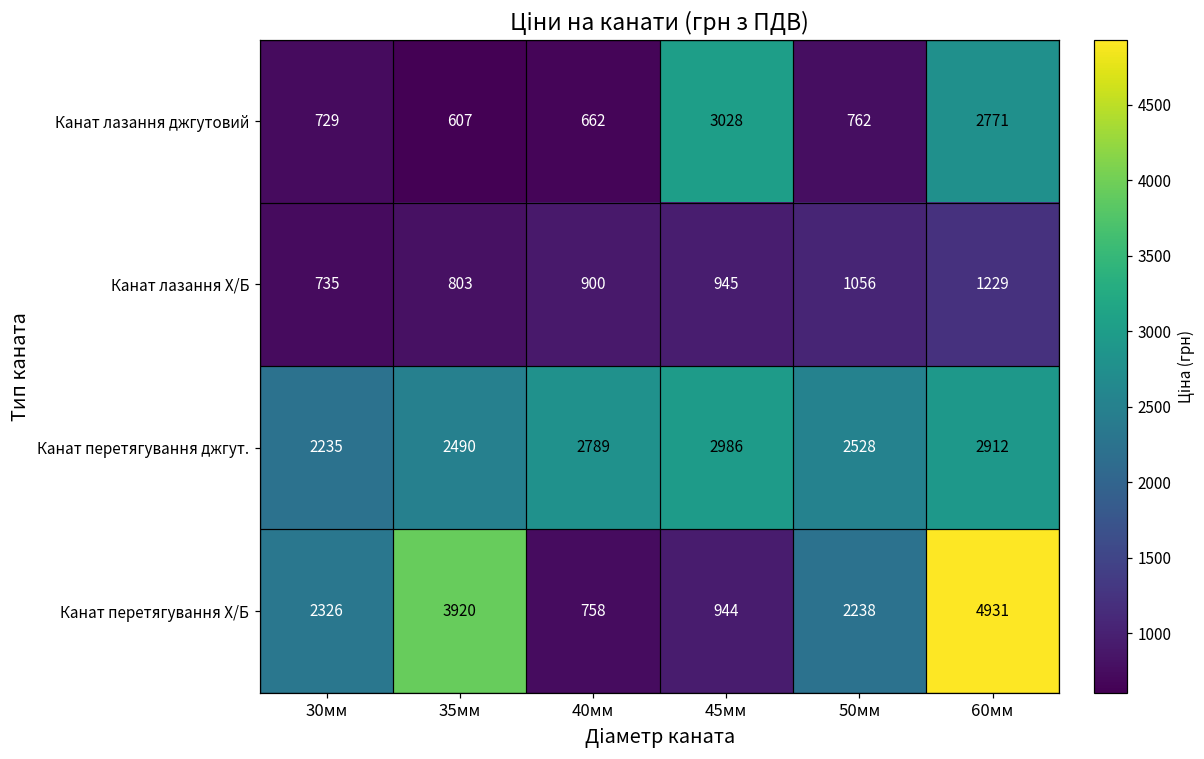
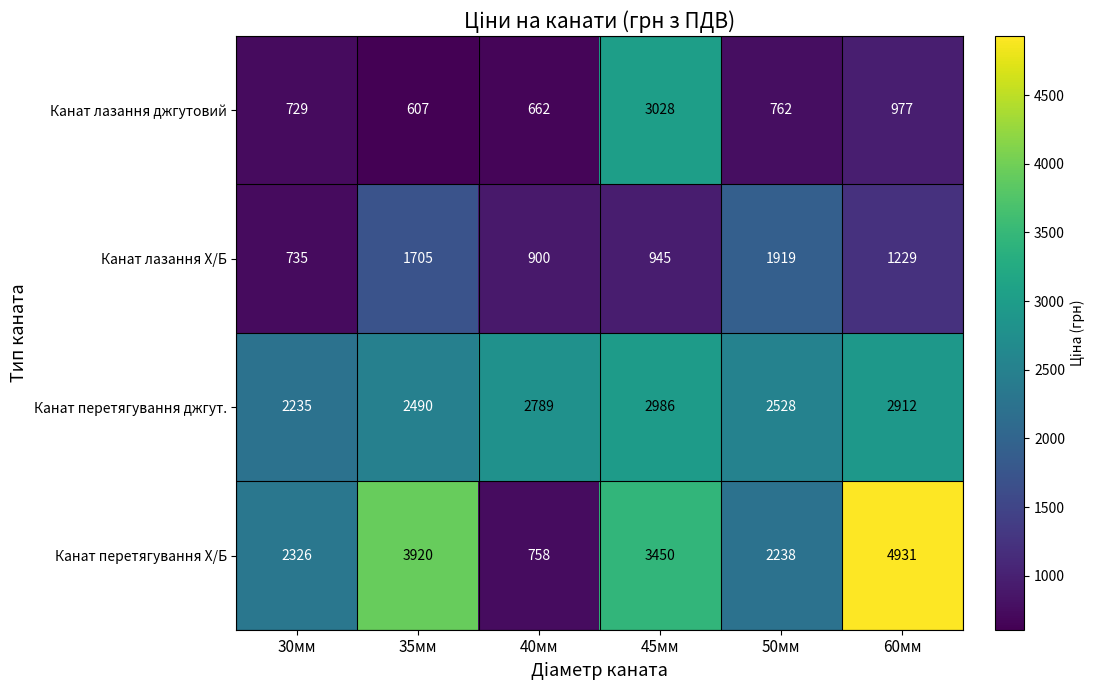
Канат лазання джгутовий, 60мм: 2771 -> 977
Канат лазання Х/Б, 35мм: 803 -> 1705
Канат лазання Х/Б, 50мм: 1056 -> 1919
Канат перетягування Х/Б, 45мм: 944 -> 3450
